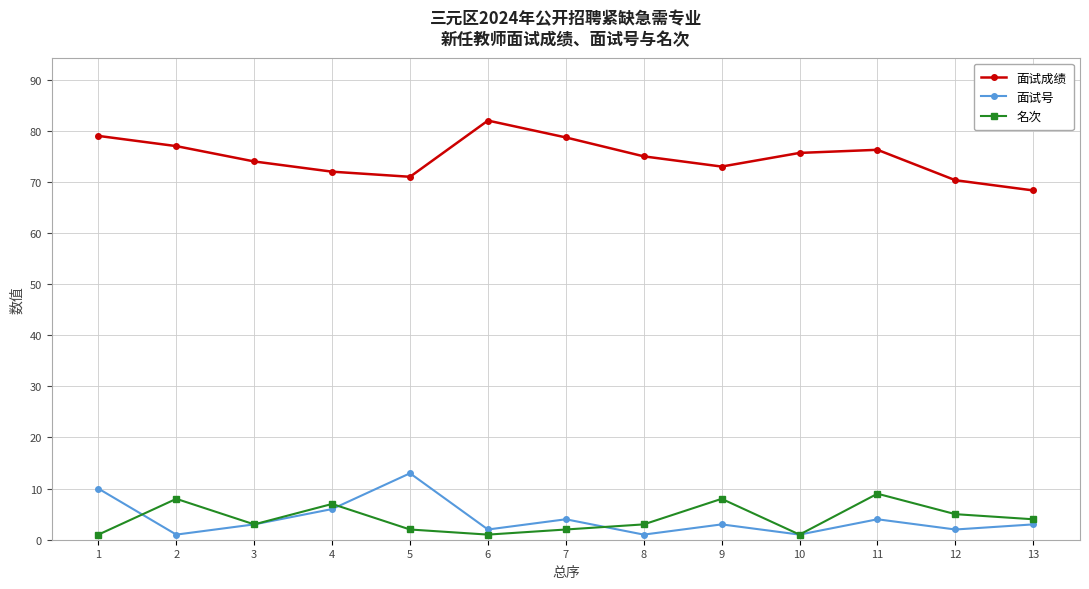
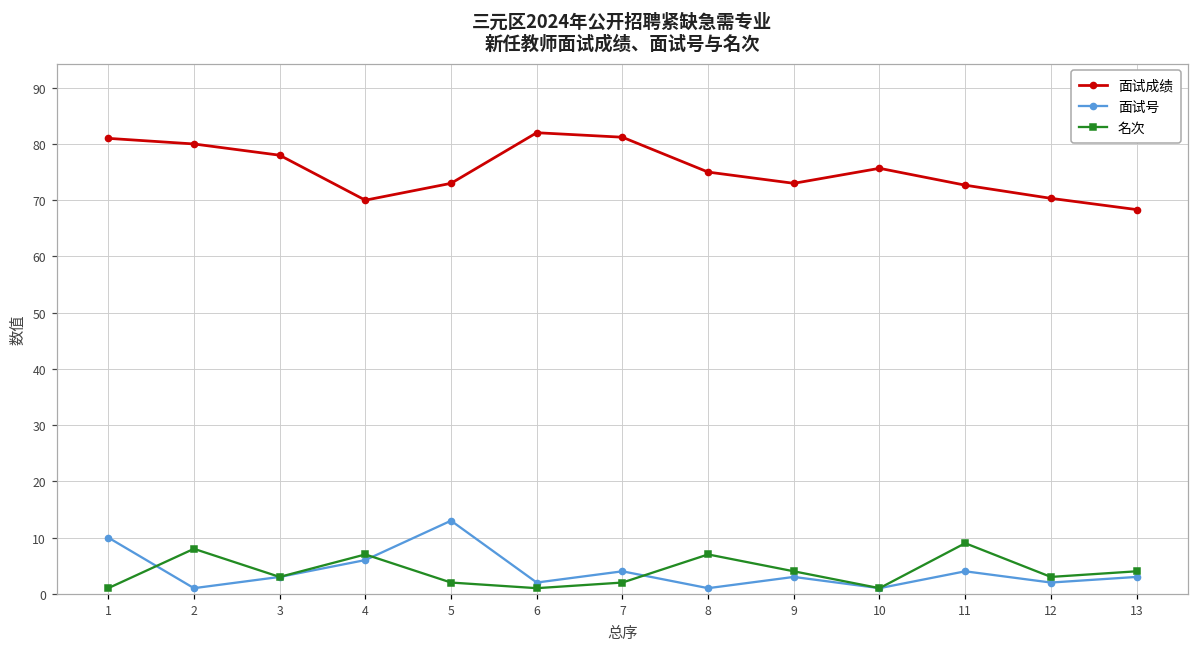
面试成绩, 1: 79 -> 81
面试成绩, 2: 77 -> 80
面试成绩, 3: 74 -> 78
面试成绩, 4: 72 -> 70
面试成绩, 5: 71 -> 73
面试成绩, 7: 79 -> 81
名次, 8: 3 -> 7
名次, 9: 8 -> 4
面试成绩, 11: 76 -> 73
名次, 12: 5 -> 3
